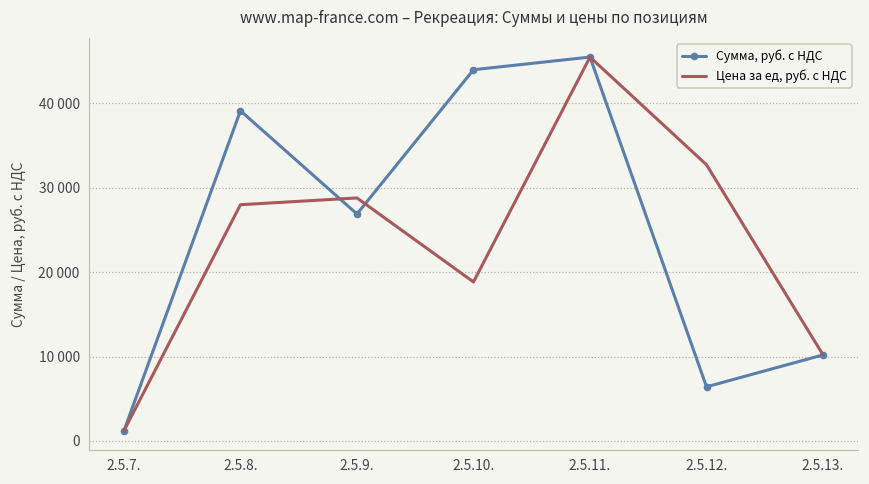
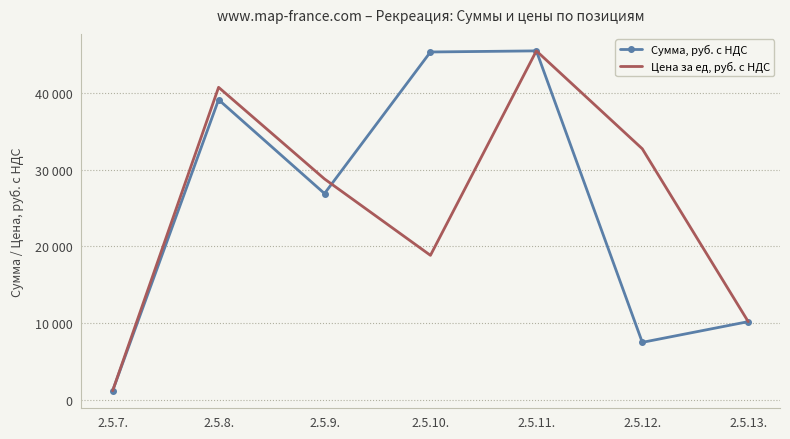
Цена за ед, руб. с НДС, 2.5.8.: 28000 -> 41000
Сумма, руб. с НДС, 2.5.10.: 44000 -> 45000
Сумма, руб. с НДС, 2.5.12.: 6000 -> 8000
